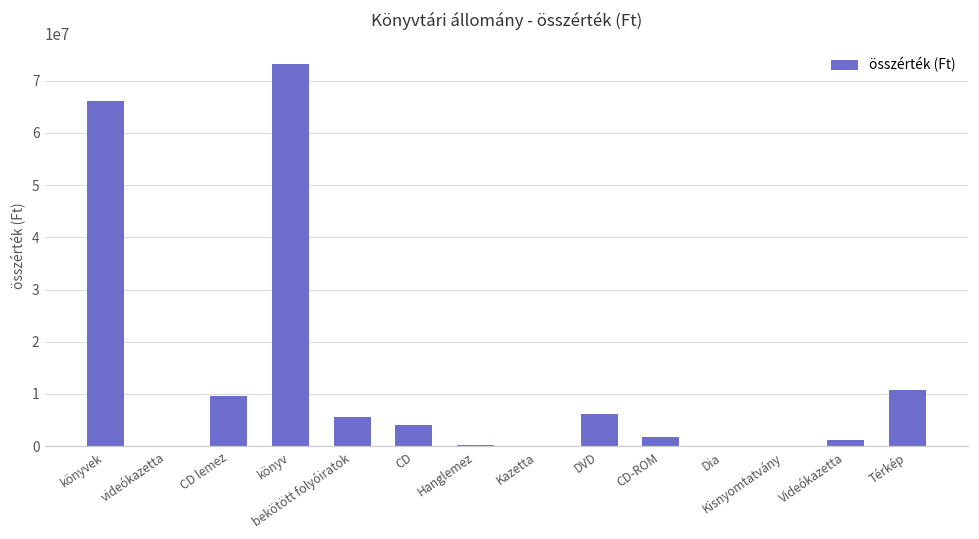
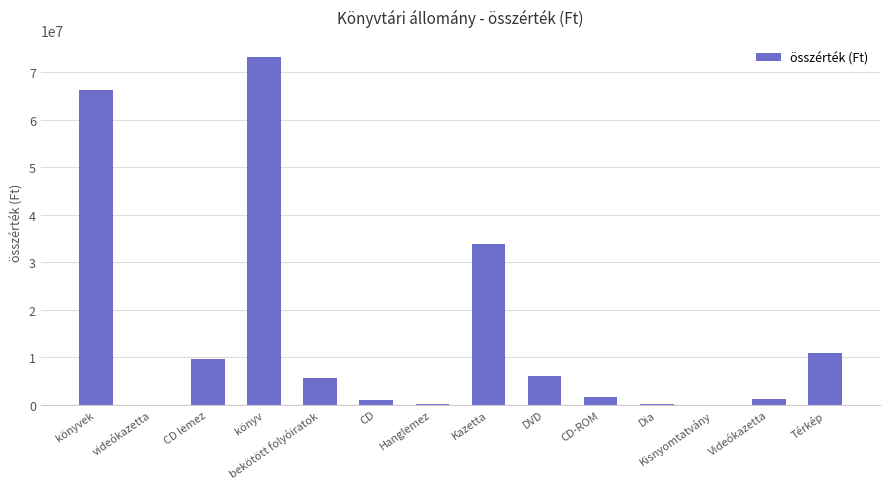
CD: 4000000 -> 1000000
Kazetta: 0 -> 34000000
